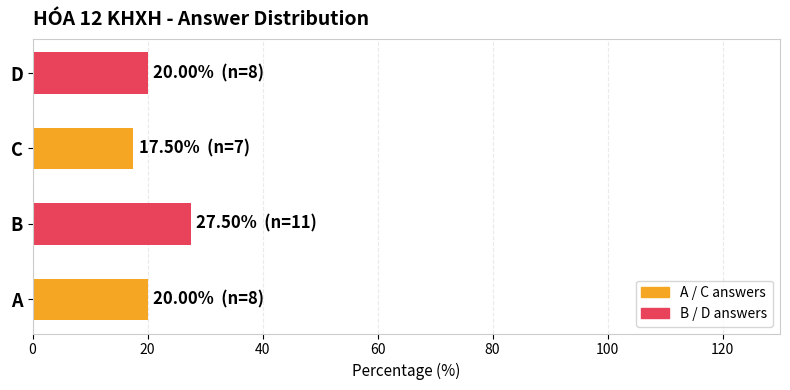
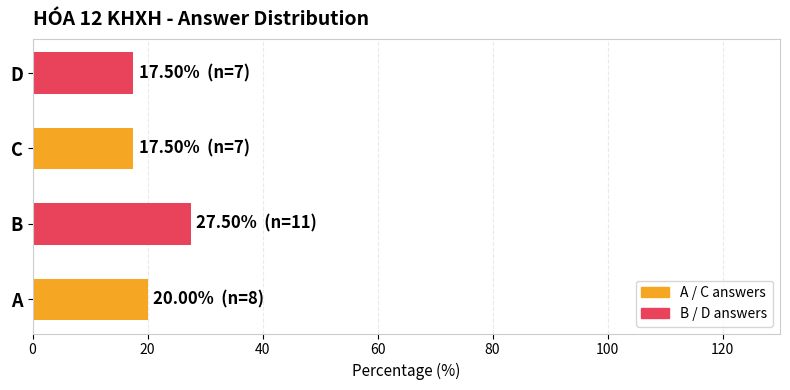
D: 20.00% (n=8) -> 17.50% (n=7)
